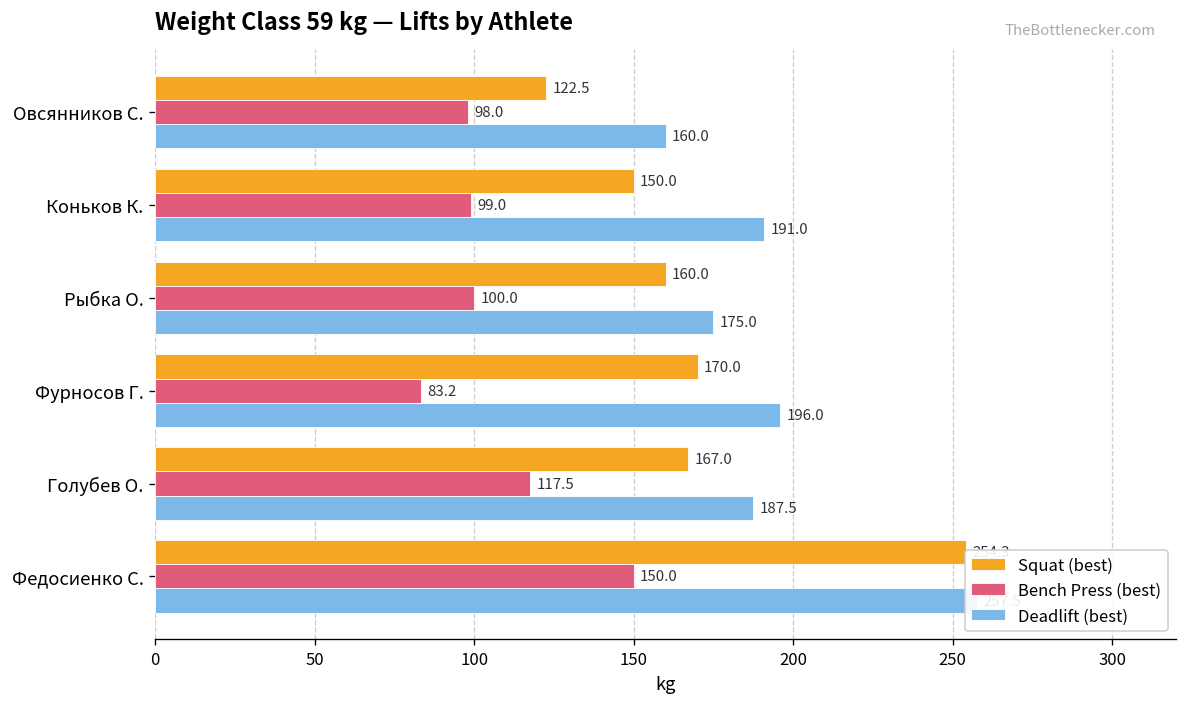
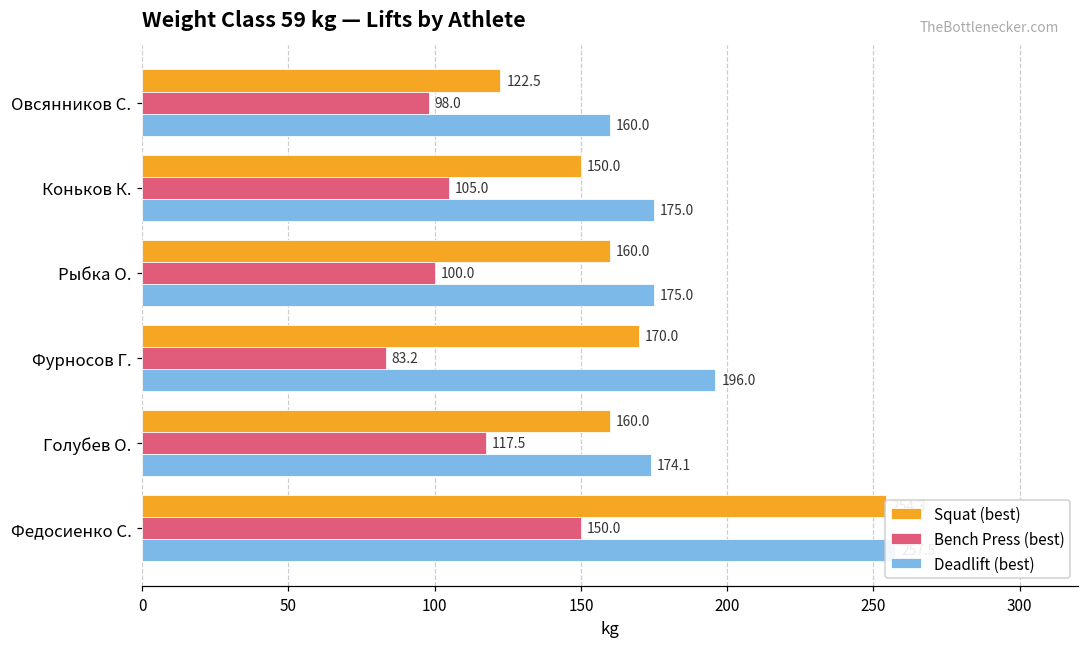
Bench Press (best), Коньков К.: 99.0 -> 105.0
Deadlift (best), Коньков К.: 191.0 -> 175.0
Squat (best), Голубев О.: 167.0 -> 160.0
Deadlift (best), Голубев О.: 187.5 -> 174.1
